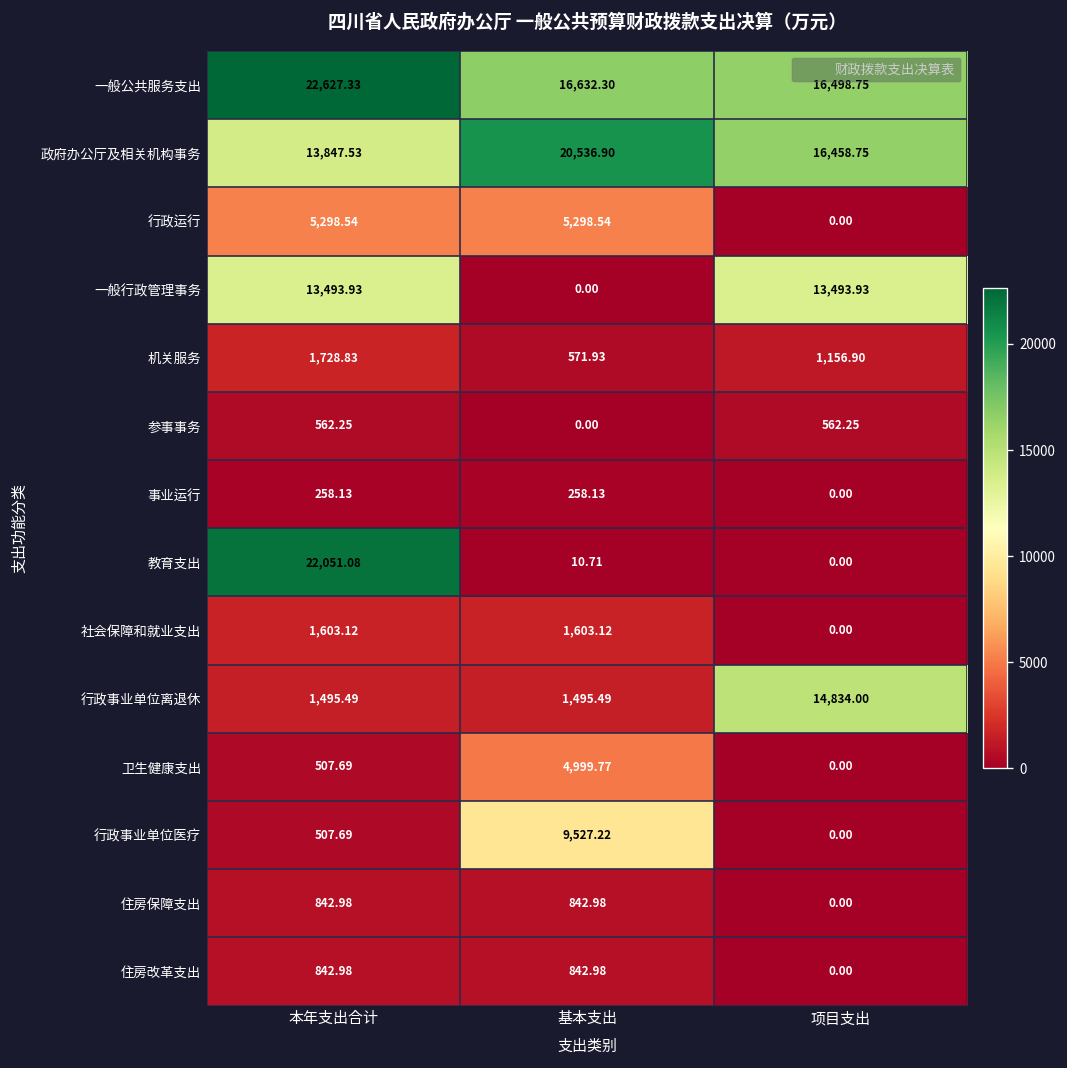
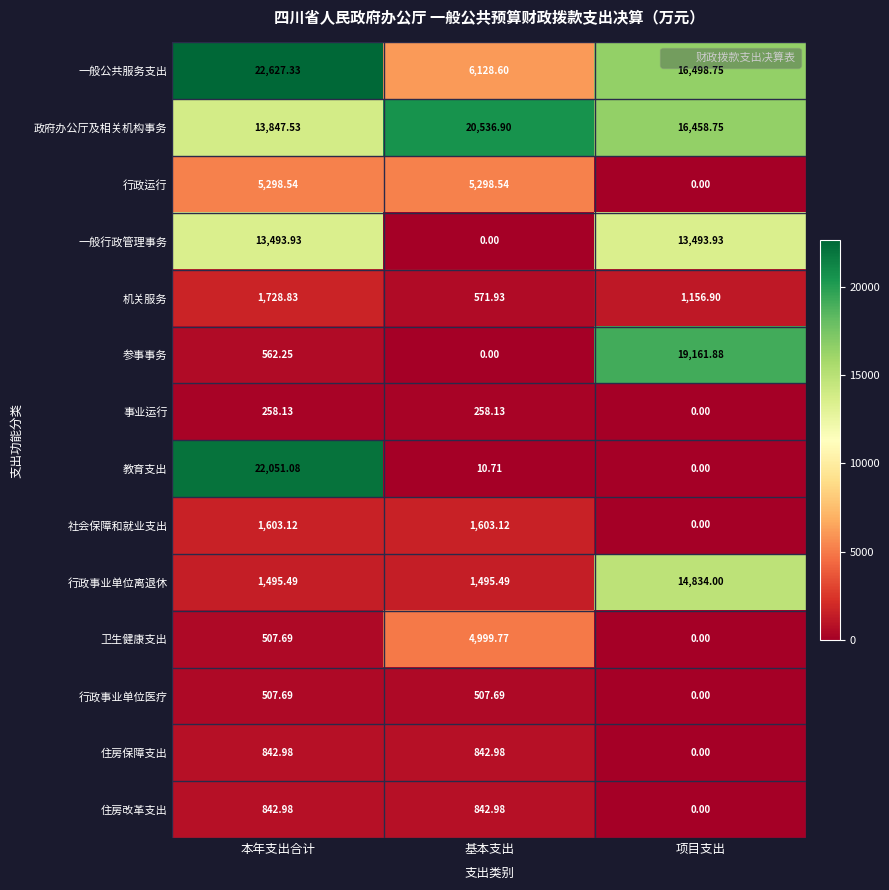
一般公共服务支出, 基本支出: 16,632.30 -> 6,128.60
参事事务, 项目支出: 562.25 -> 19,161.88
行政事业单位医疗, 基本支出: 9,527.22 -> 507.69
